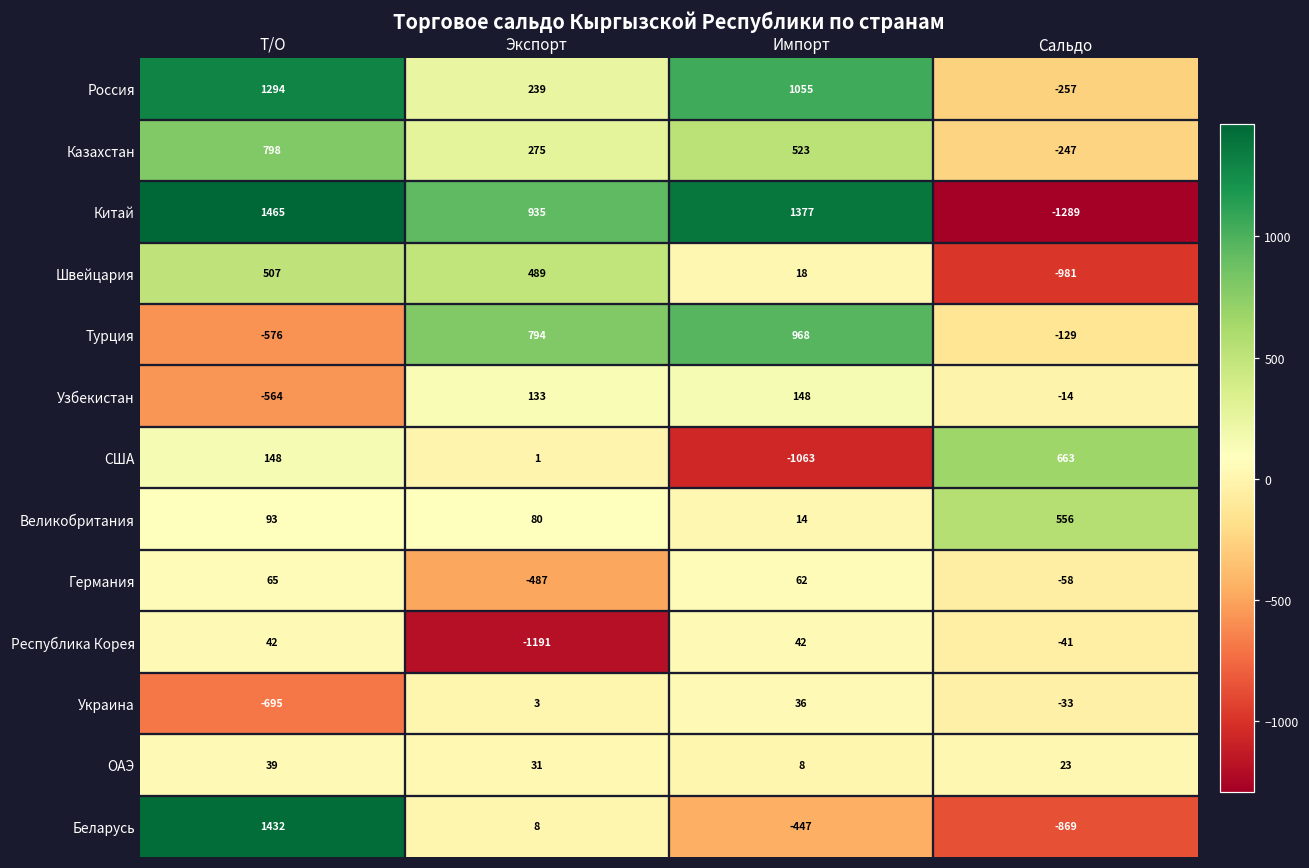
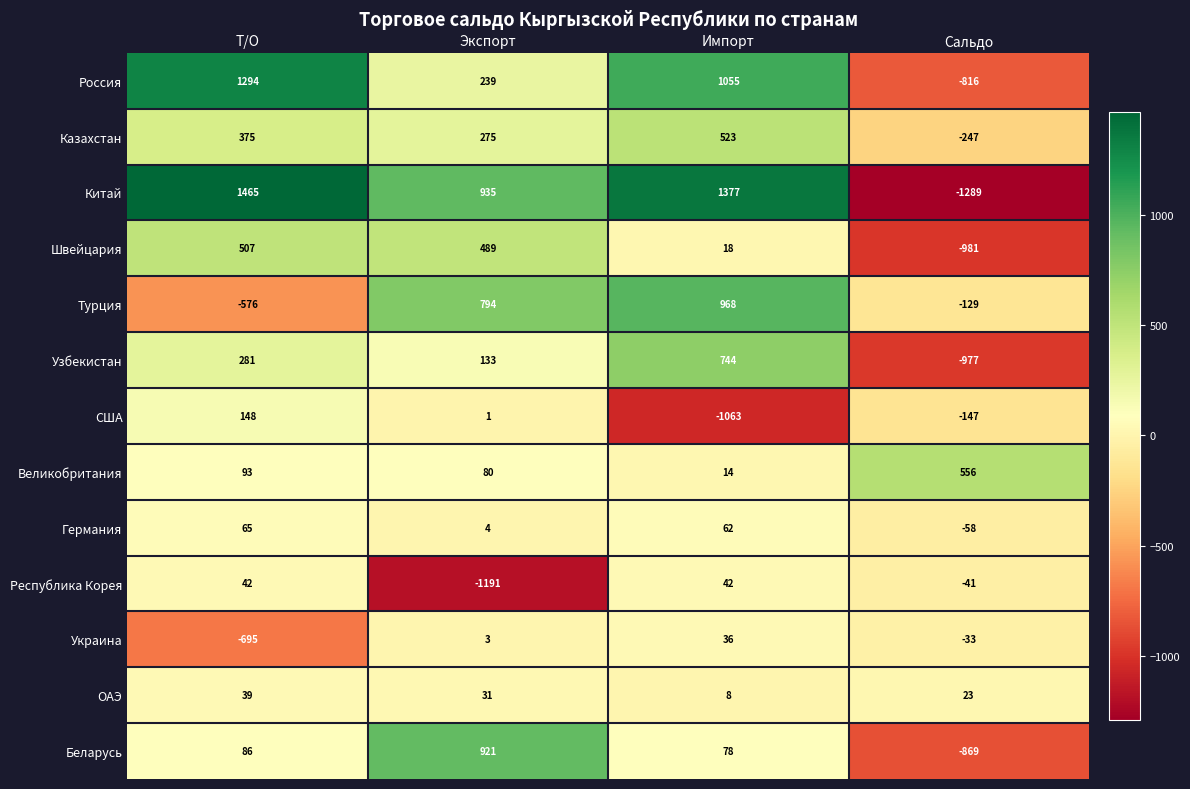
Россия, Сальдо: -257 -> -816
Казахстан, Т/О: 798 -> 375
Узбекистан, Т/О: -564 -> 281
Узбекистан, Импорт: 148 -> 744
Узбекистан, Сальдо: -14 -> -977
США, Сальдо: 663 -> -147
Германия, Экспорт: -487 -> 4
Белaрусь, Т/О: 1432 -> 86
Белaрусь, Экспорт: 8 -> 921
Белaрусь, Импорт: -447 -> 78
